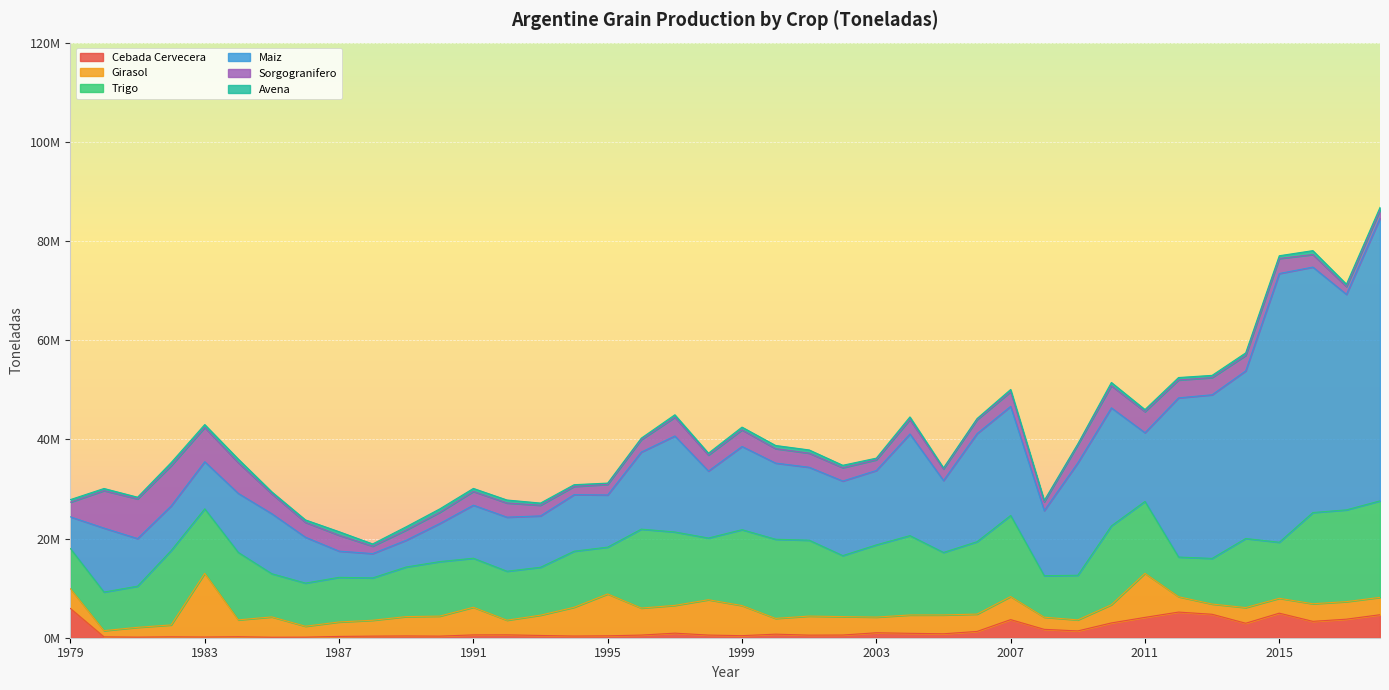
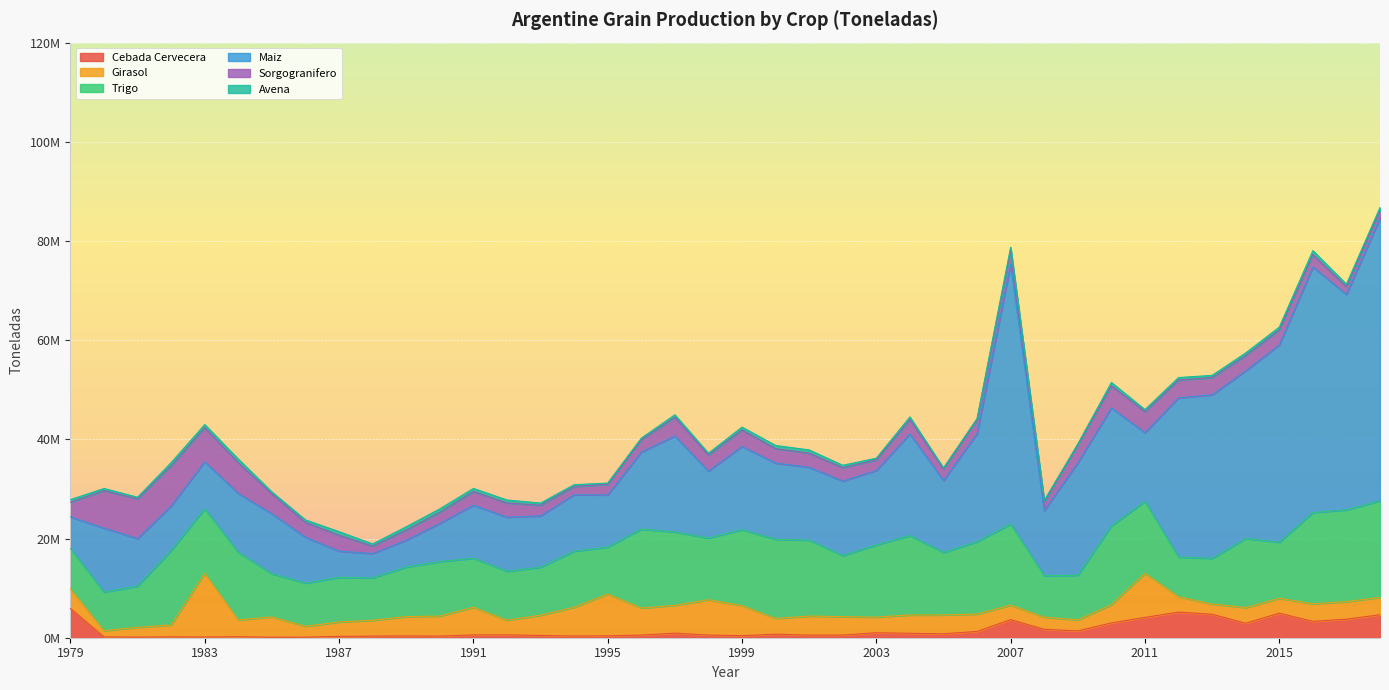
Girasol, 2007: 5000000 -> 3000000
Maiz, 2007: 22000000 -> 52000000
Maiz, 2015: 54000000 -> 40000000
